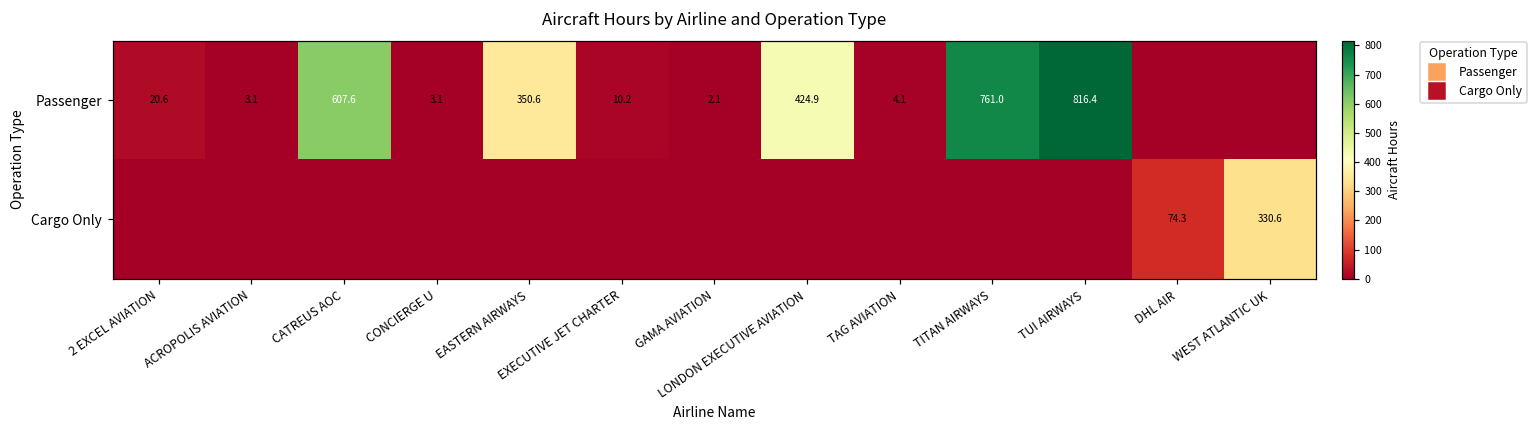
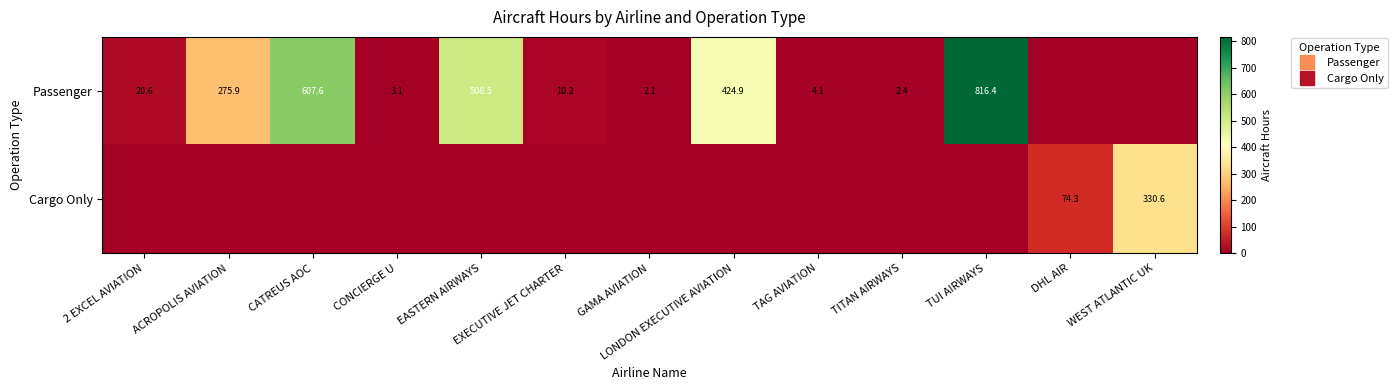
Passenger, ACROPOLIS AVIATION: 3.1 -> 275.9
Passenger, EASTERN AIRWAYS: 350.6 -> 508.5
Passenger, TITAN AIRWAYS: 761.0 -> 2.4
